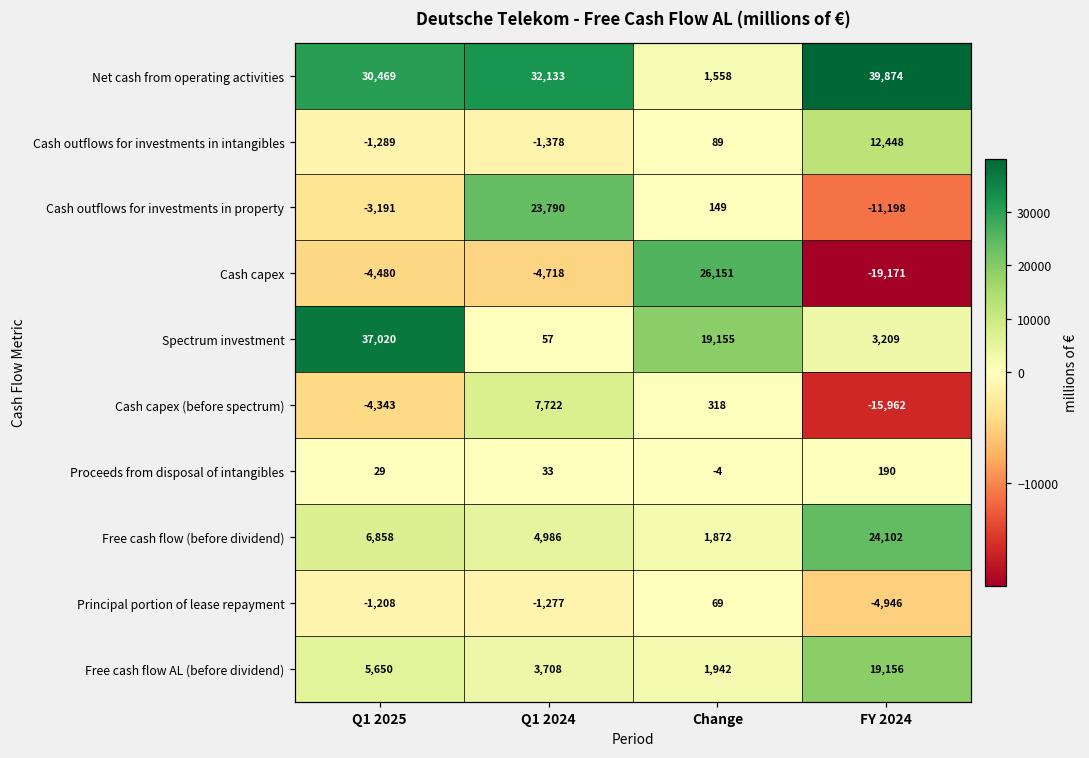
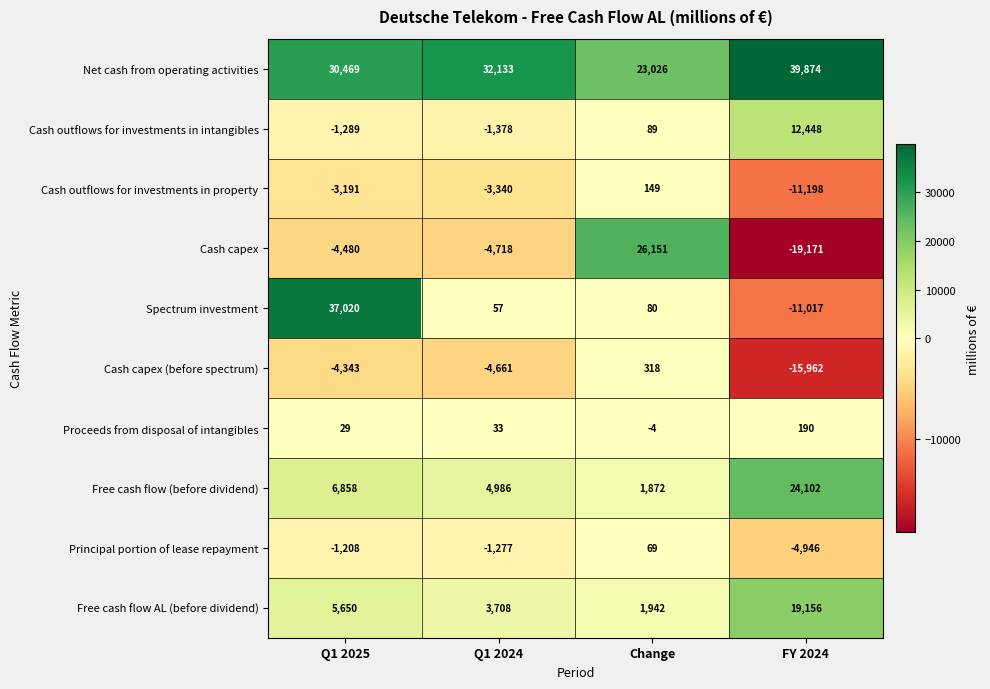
Net cash from operating activities, Change: 1,558 -> 23,026
Cash outflows for investments in property, Q1 2024: 23,790 -> -3,340
Spectrum investment, Change: 19,155 -> 80
Spectrum investment, FY 2024: 3,209 -> -11,017
Cash capex (before spectrum), Q1 2024: 7,722 -> -4,661
